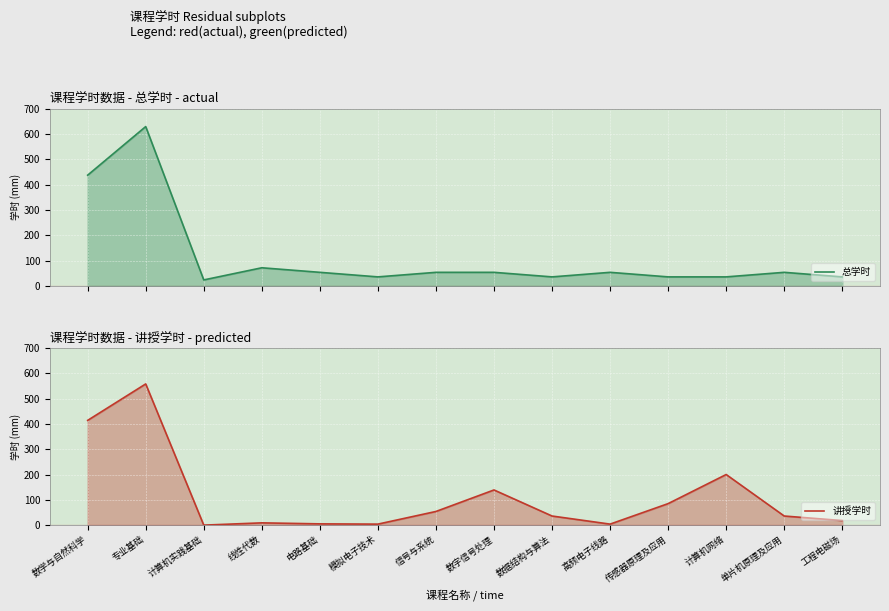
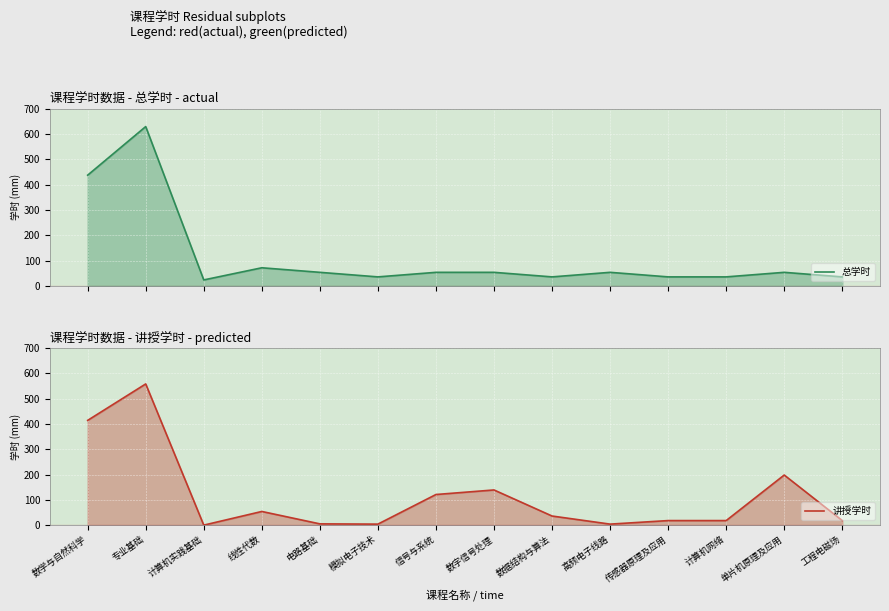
课程学时数据 - 讲授学时 - predicted, 线性代数: 10 -> 50
课程学时数据 - 讲授学时 - predicted, 信号与系统: 50 -> 120
课程学时数据 - 讲授学时 - predicted, 传感器原理及应用: 90 -> 20
课程学时数据 - 讲授学时 - predicted, 计算机网络: 200 -> 20
课程学时数据 - 讲授学时 - predicted, 单片机原理及应用: 40 -> 200
